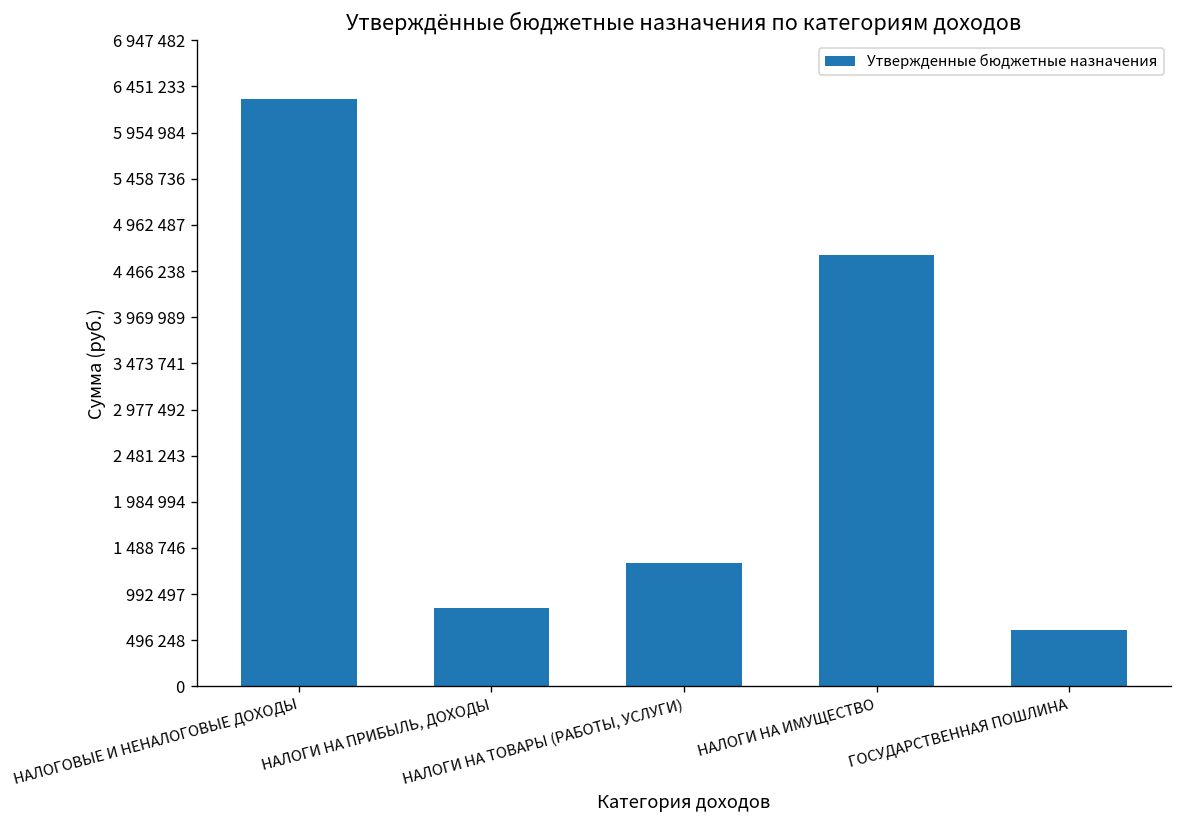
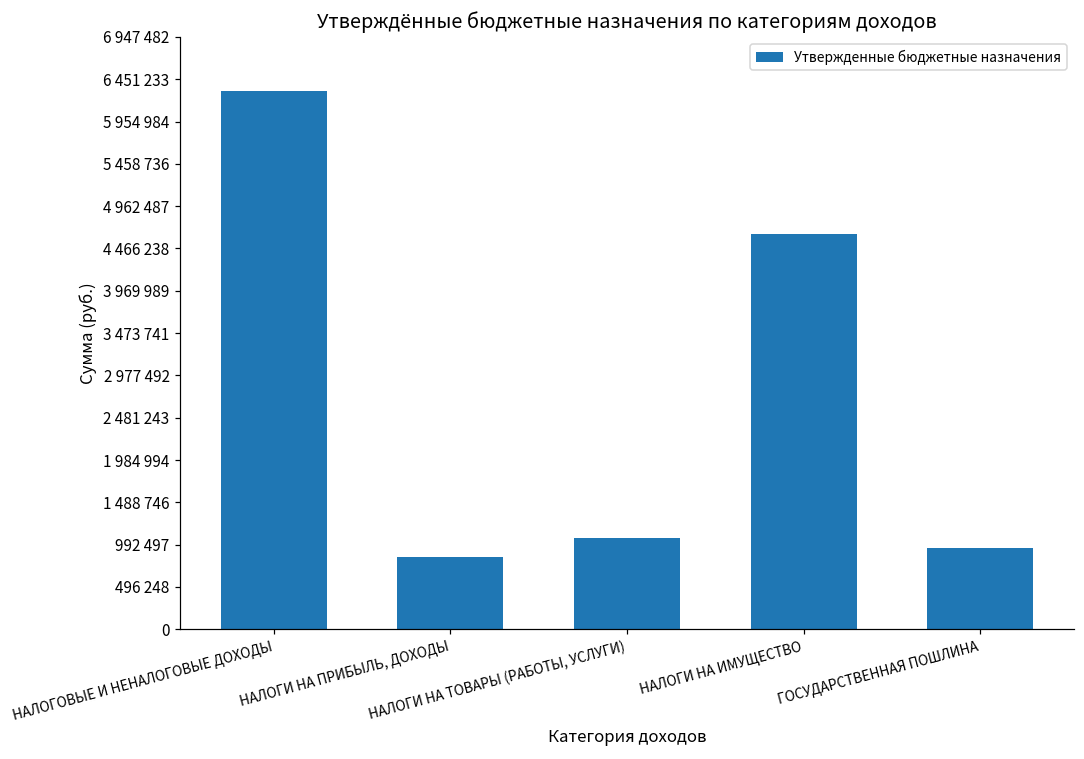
НАЛОГИ НА ТОВАРЫ (РАБОТЫ, УСЛУГИ): 1300000 -> 1100000
ГОСУДАРСТВЕННАЯ ПОШЛИНА: 600000 -> 1000000
